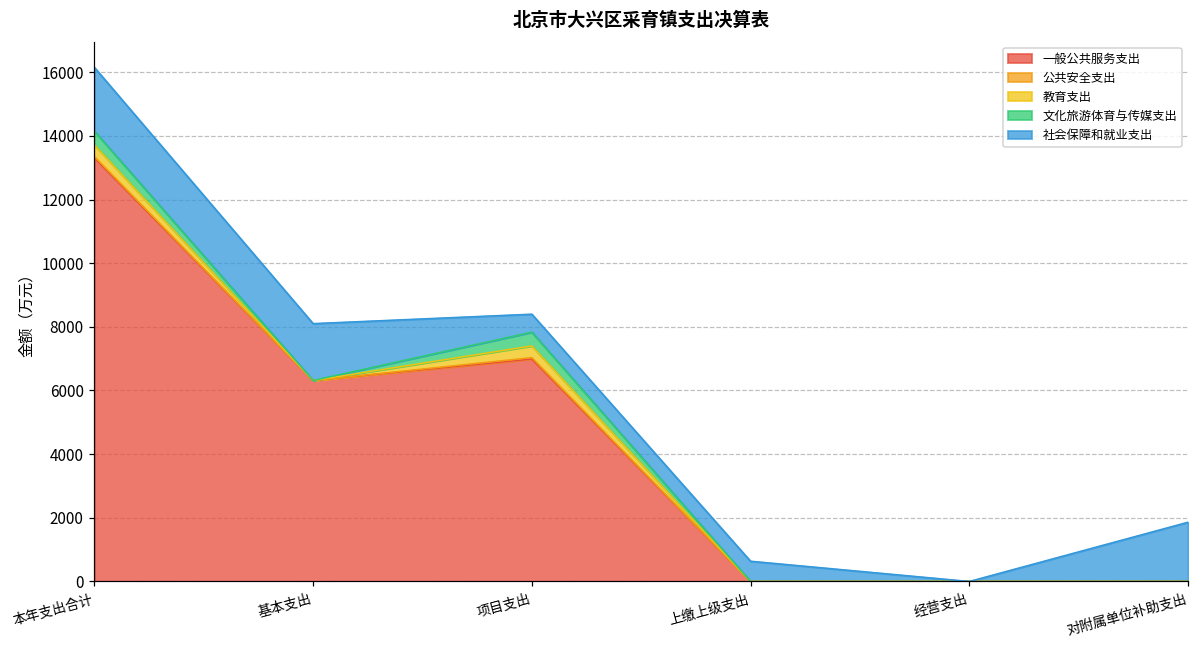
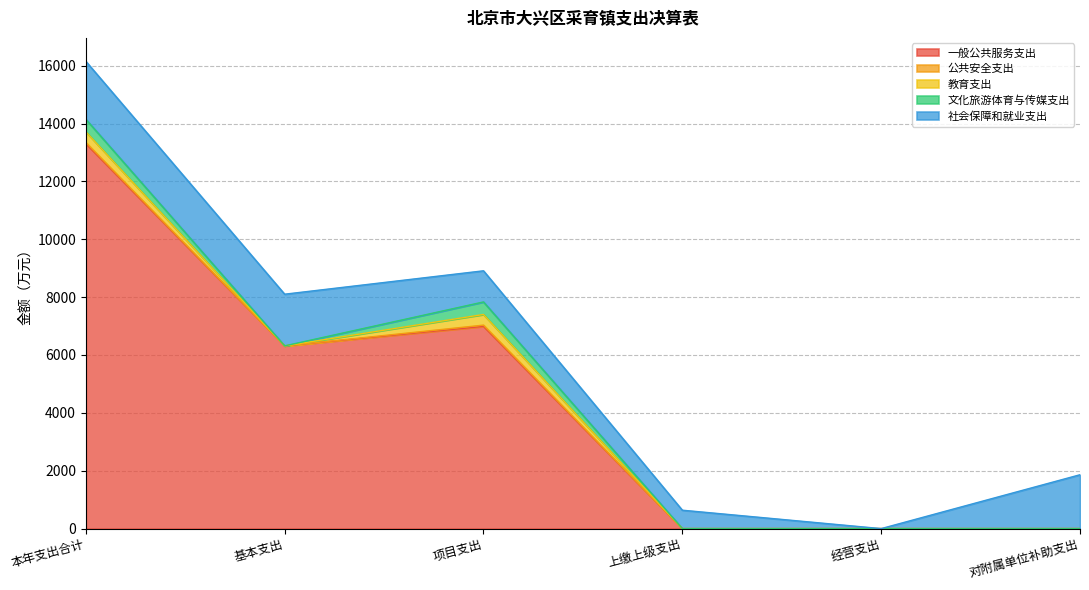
社会保障和就业支出, 项目支出: 600 -> 1100
